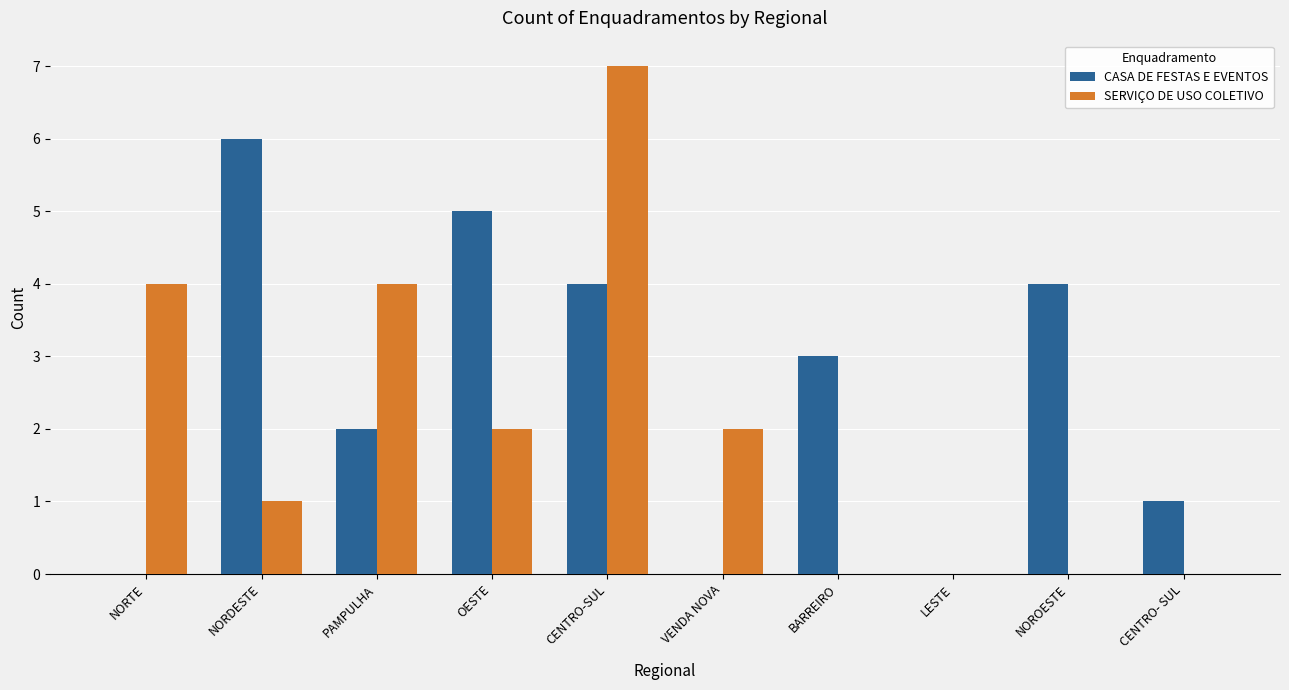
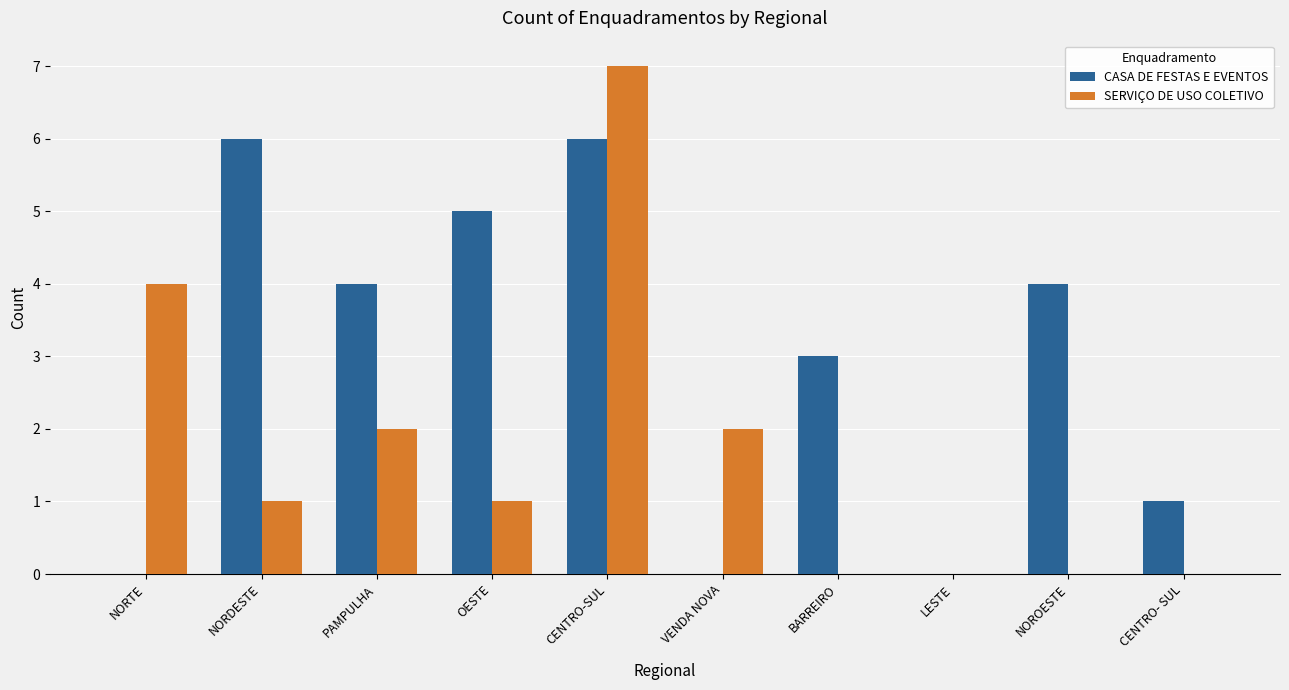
CASA DE FESTAS E EVENTOS, PAMPULHA: 2 -> 4
SERVIÇO DE USO COLETIVO, PAMPULHA: 4 -> 2
SERVIÇO DE USO COLETIVO, OESTE: 2 -> 1
CASA DE FESTAS E EVENTOS, CENTRO-SUL: 4 -> 6
